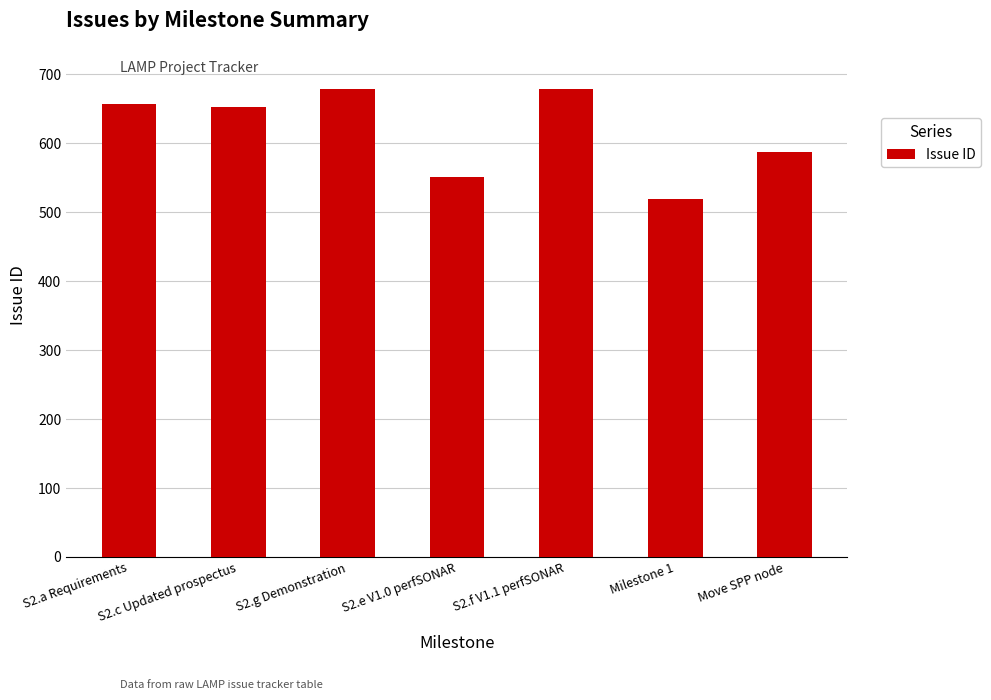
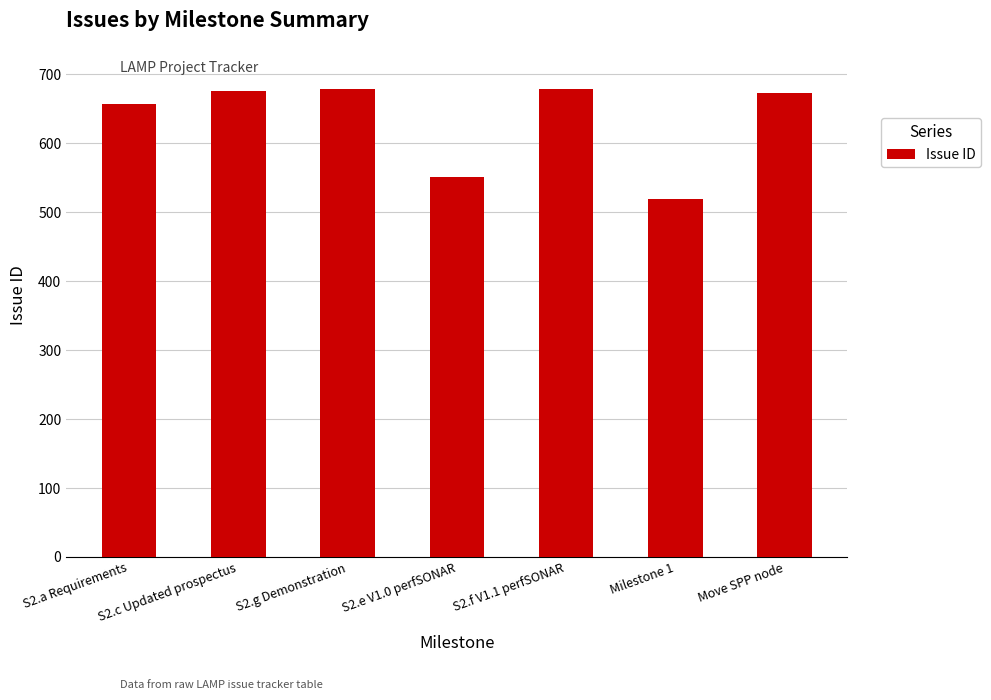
S2.c Updated prospectus: 650 -> 680
Move SPP node: 590 -> 670
